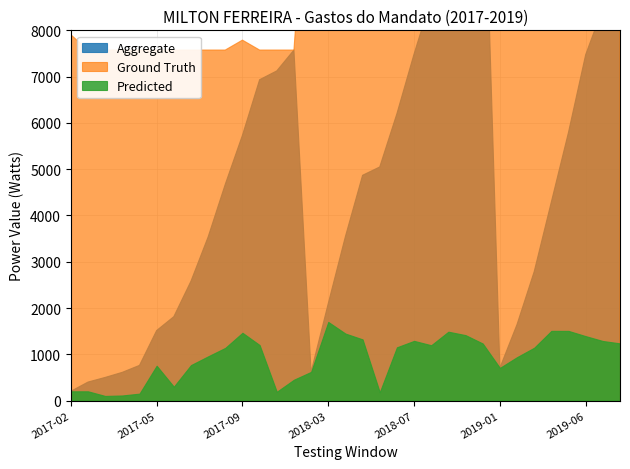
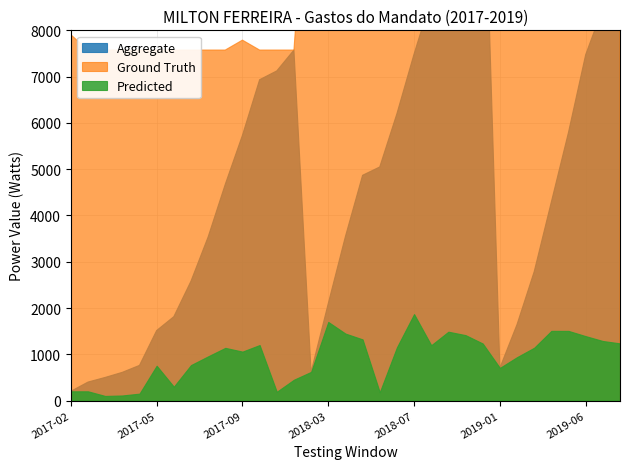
Predicted, 2017-09: 1500 -> 1100
Predicted, 2018-07: 1300 -> 1900
